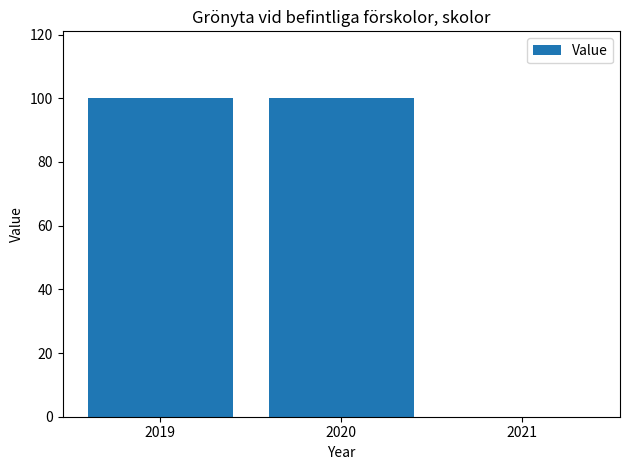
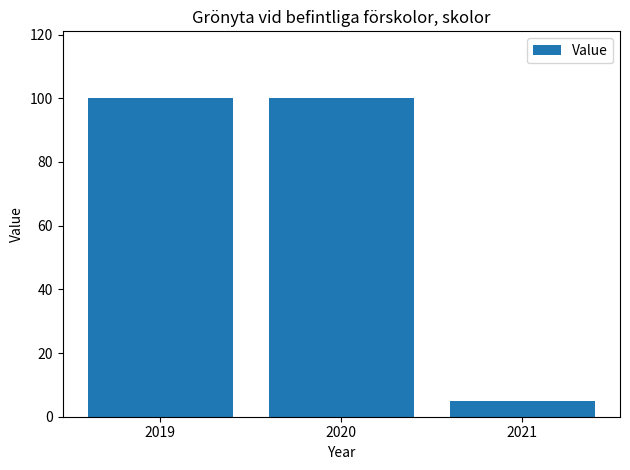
2021: 0 -> 5
